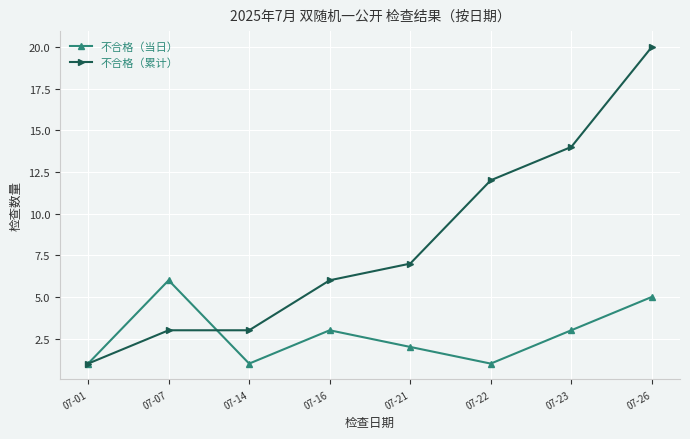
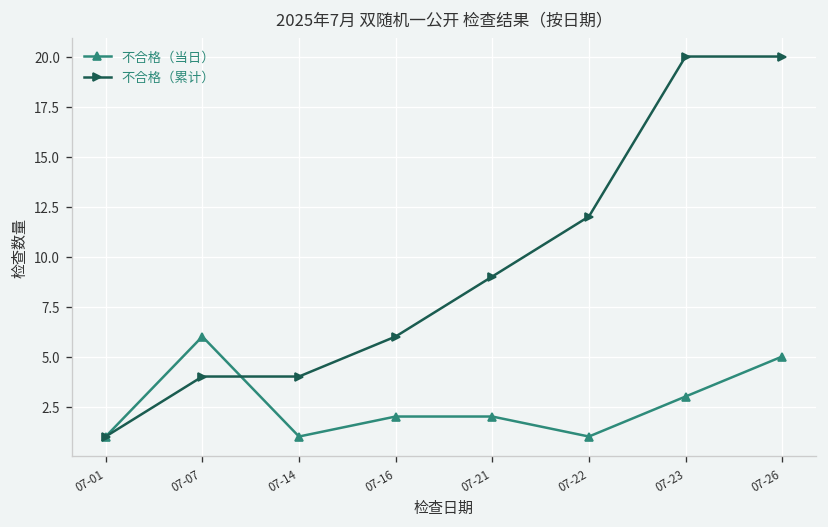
不合格（累计）, 07-07: 3 -> 4
不合格（累计）, 07-14: 3 -> 4
不合格（当日）, 07-16: 3 -> 2
不合格（累计）, 07-21: 7 -> 9
不合格（累计）, 07-23: 14 -> 20
